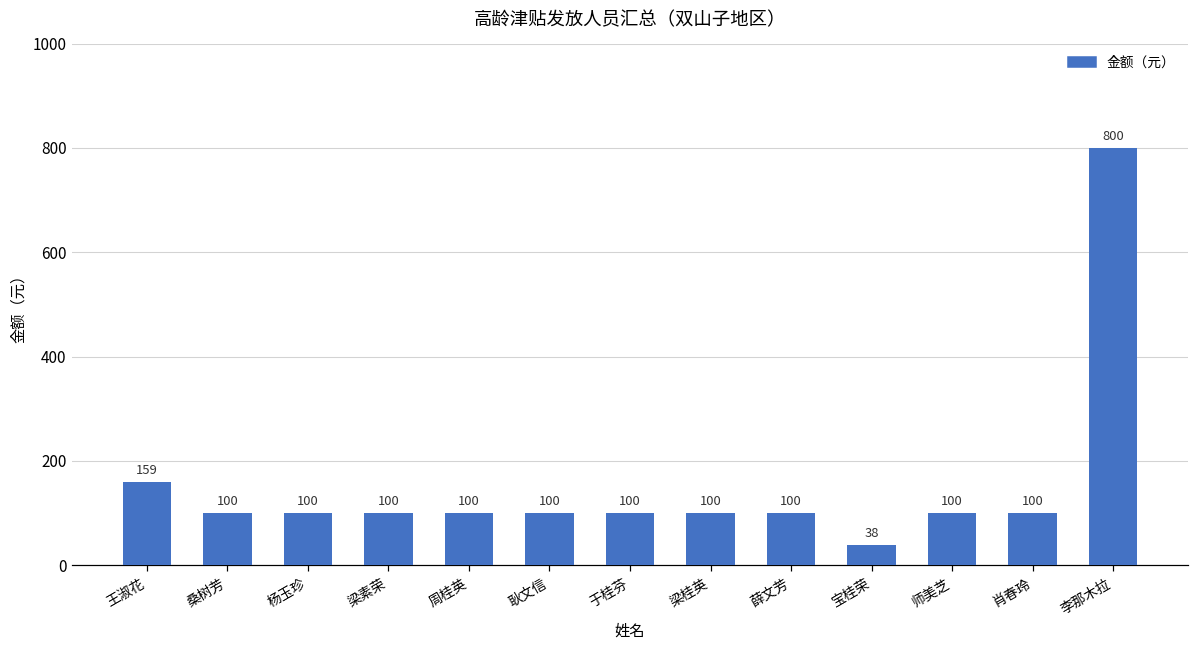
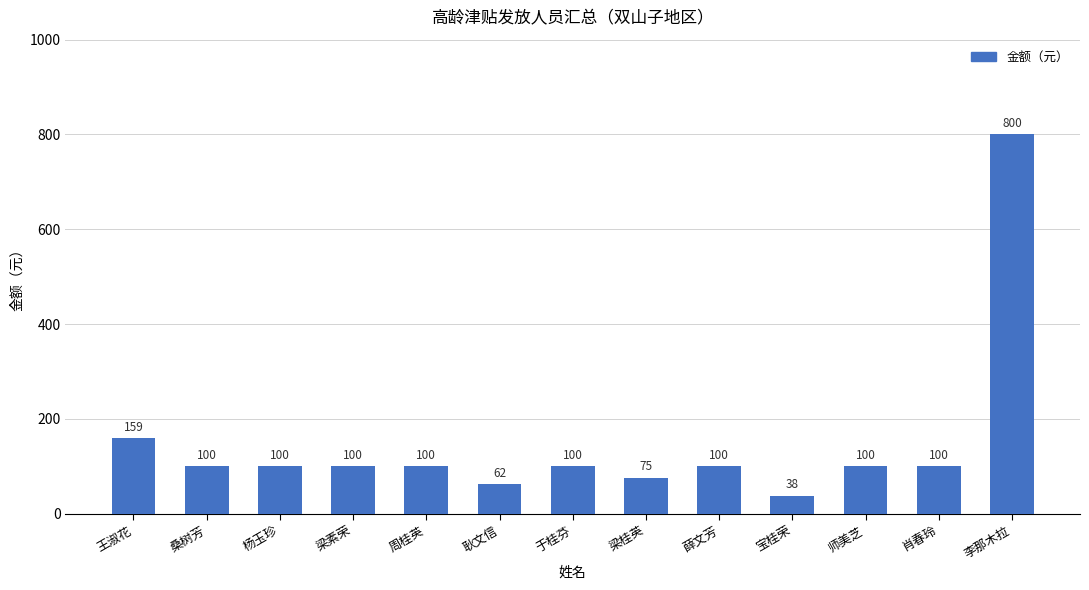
耿文信: 100 -> 62
梁桂英: 100 -> 75
